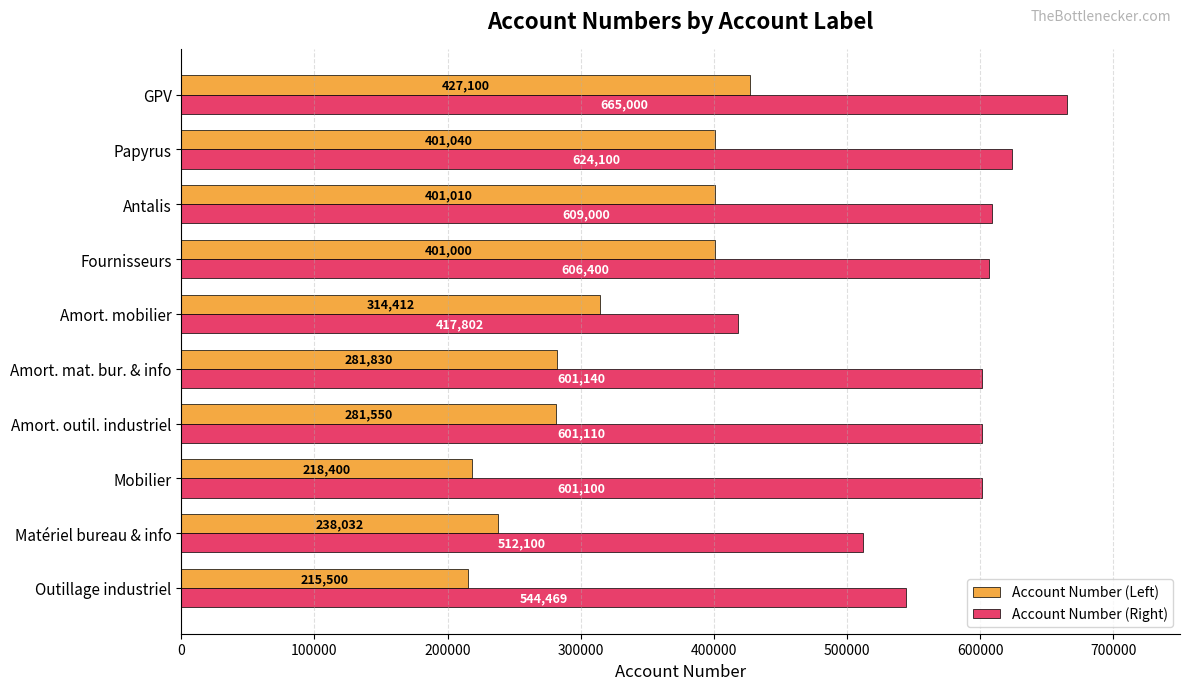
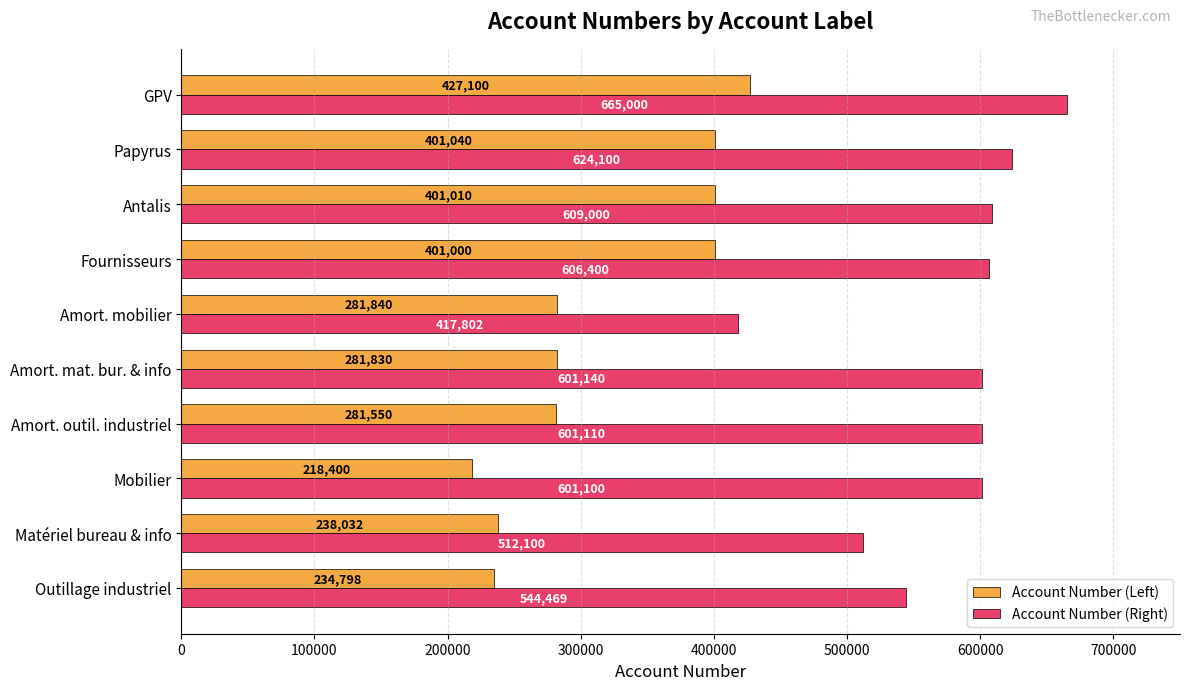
Account Number (Left), Amort. mobilier: 314,412 -> 281,840
Account Number (Left), Outillage industriel: 215,500 -> 234,798
